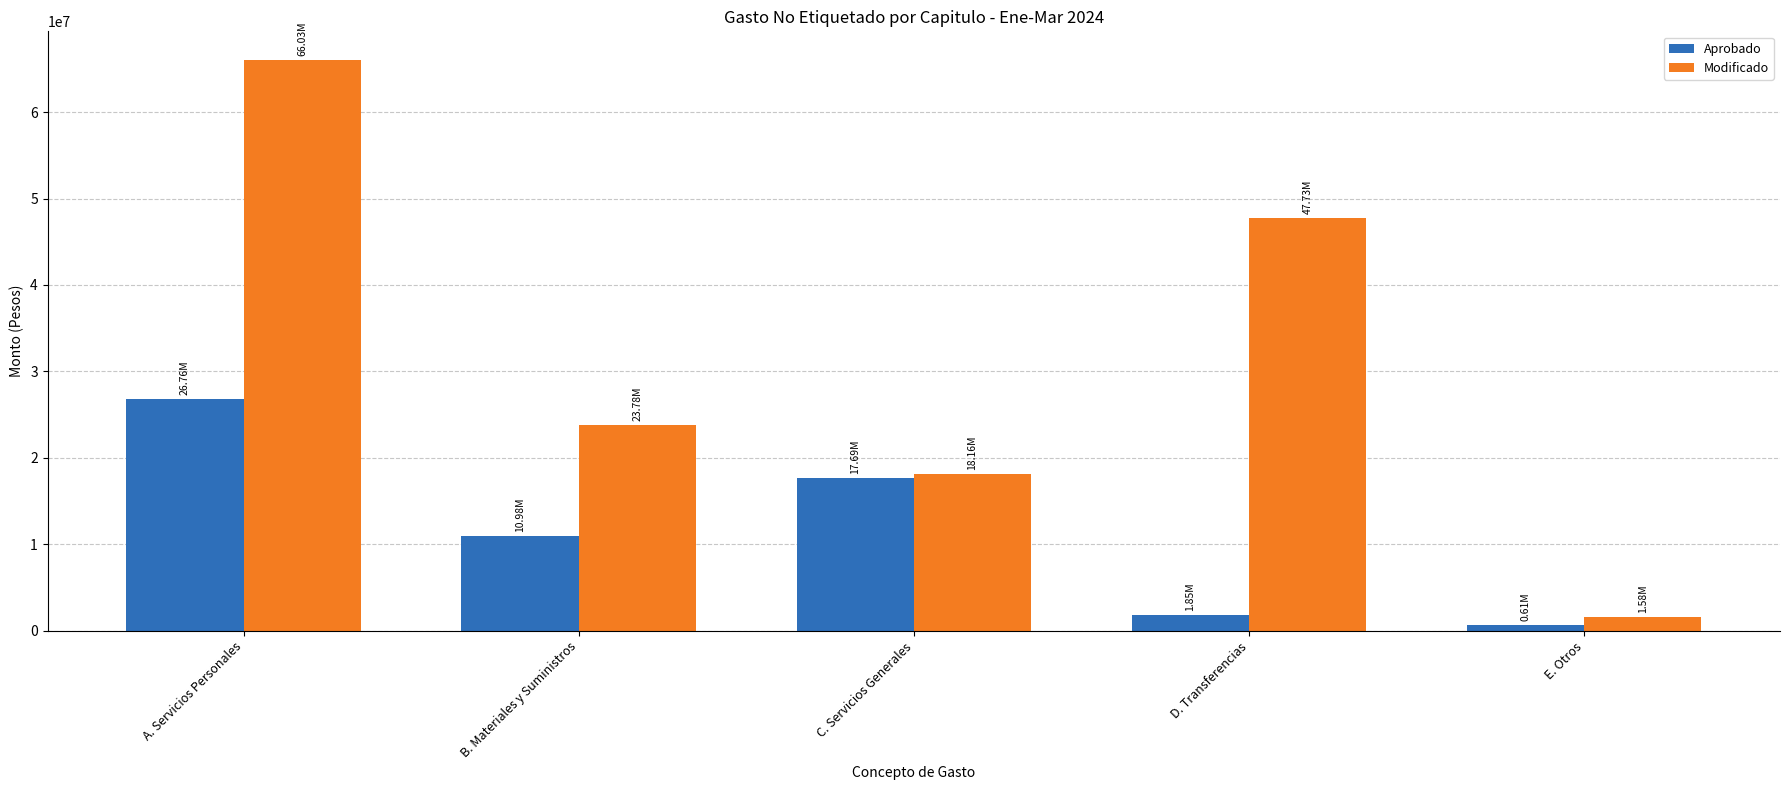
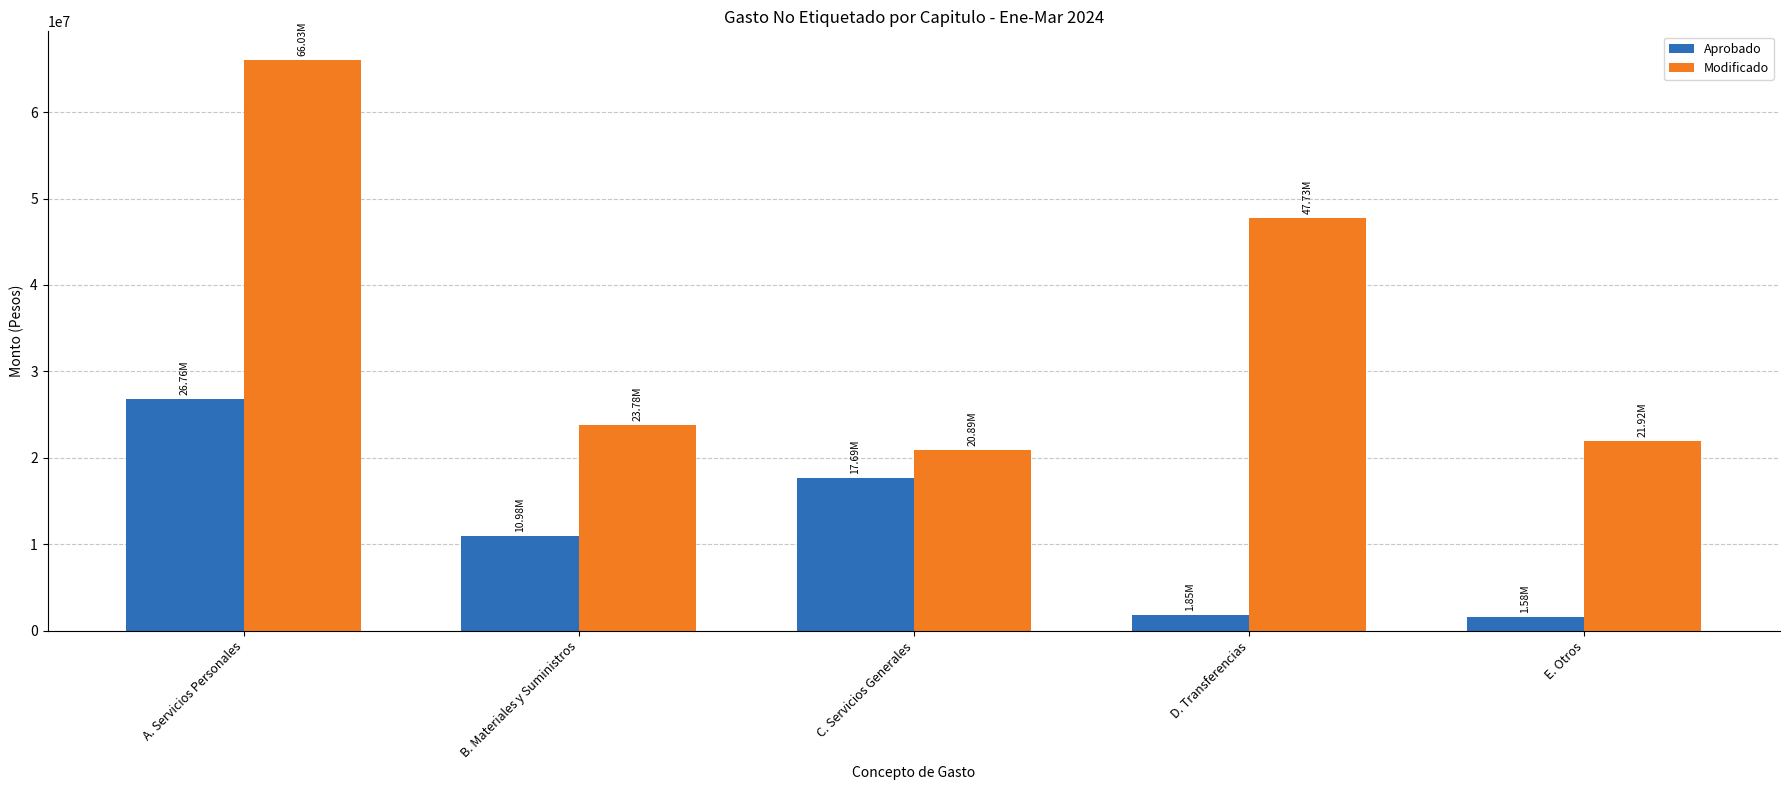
Modificado, C. Servicios Generales: 18.16M -> 20.89M
Aprobado, E. Otros: 0.61M -> 1.58M
Modificado, E. Otros: 1.58M -> 21.92M
